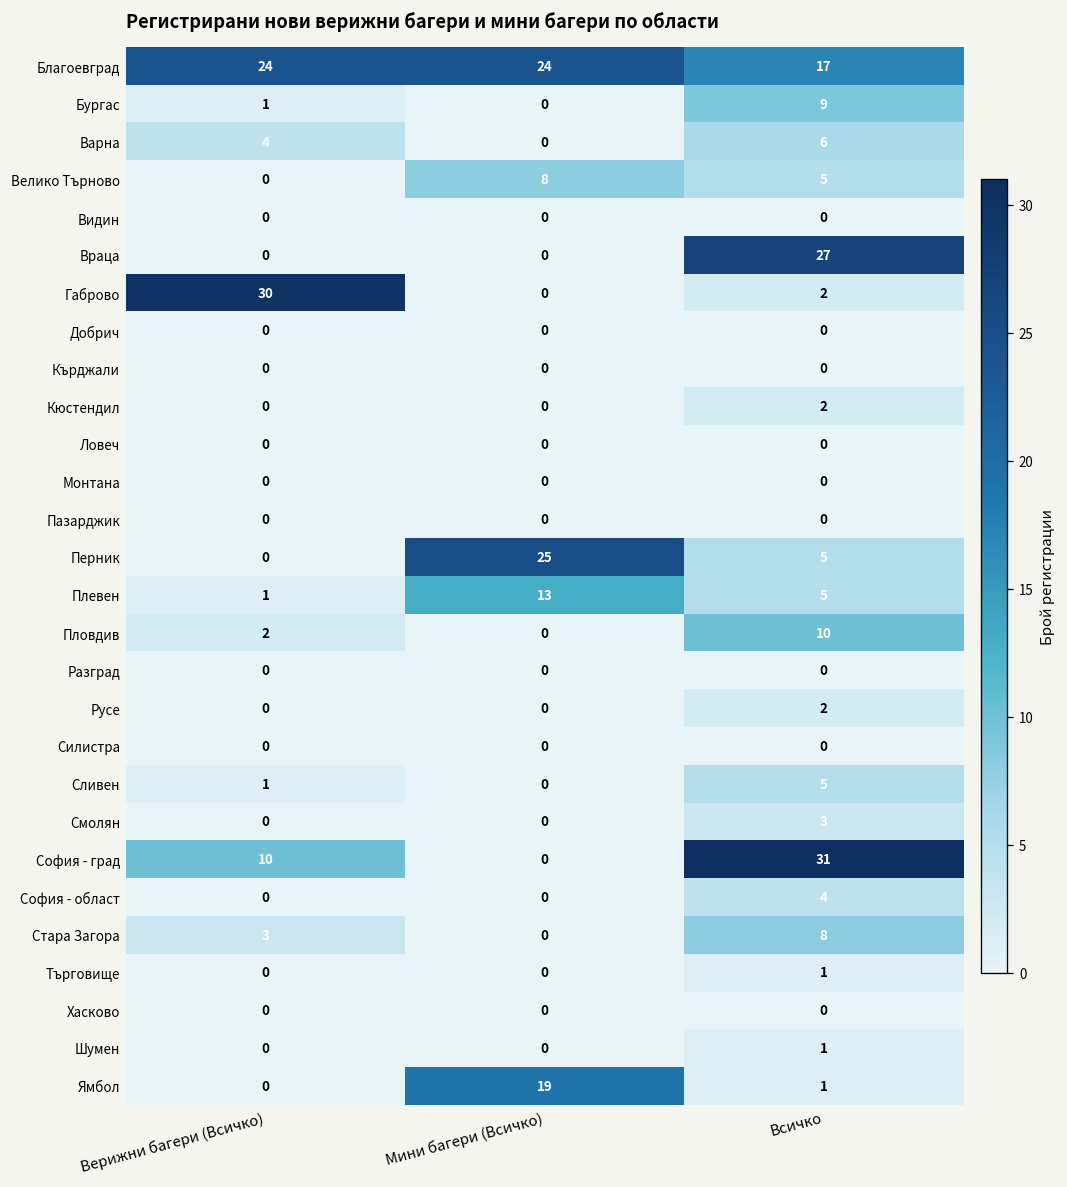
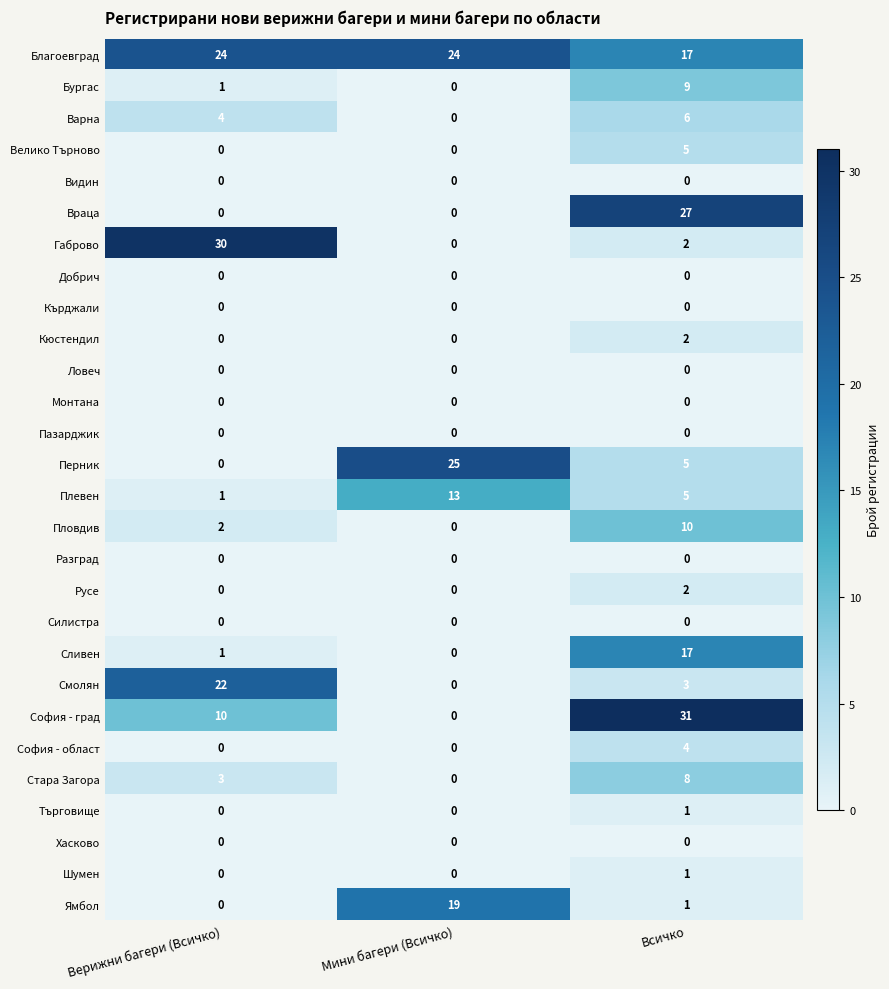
Велико Търново, Мини багери (Всичко): 8 -> 0
Сливен, Всичко: 5 -> 17
Смолян, Верижни багери (Всичко): 0 -> 22
